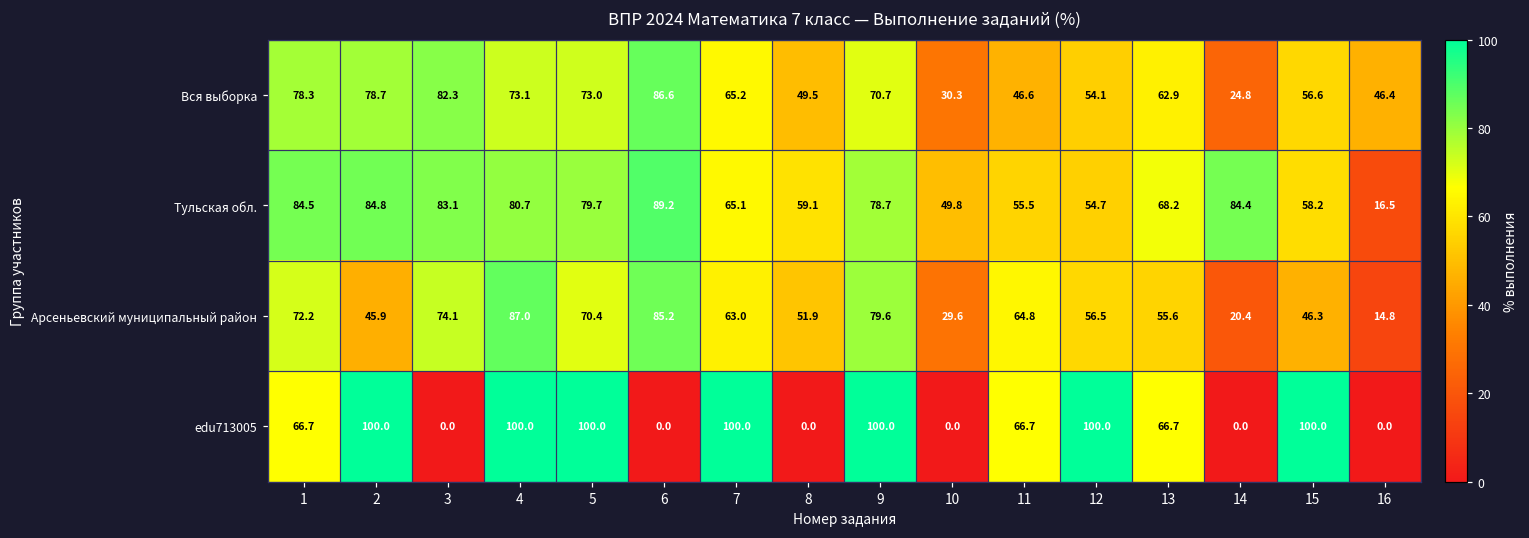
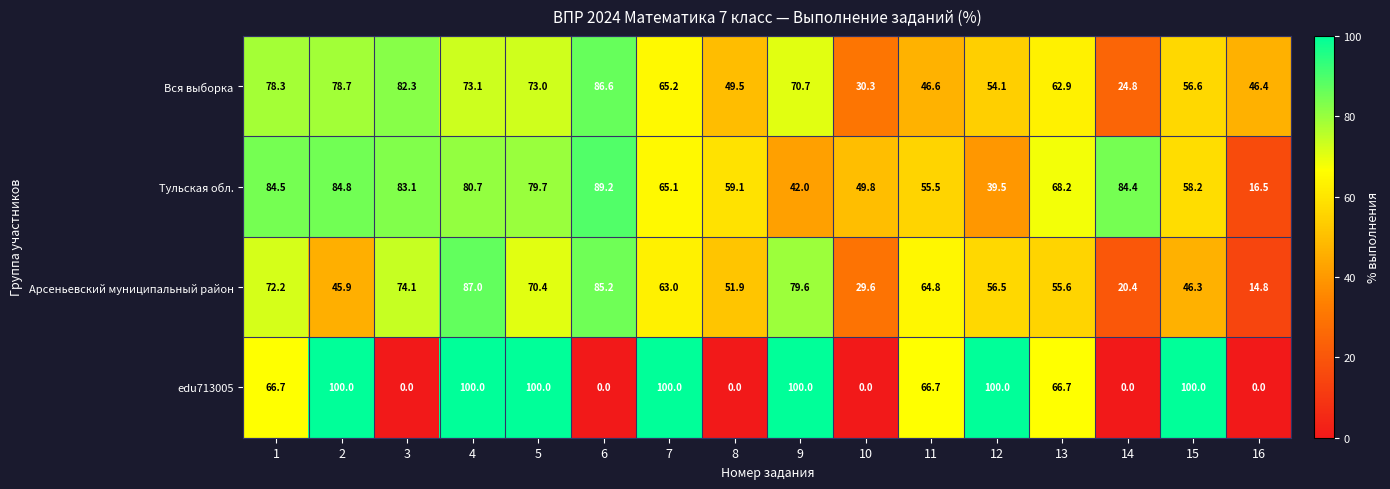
Тульская обл., 9: 78.7 -> 42.0
Тульская обл., 12: 54.7 -> 39.5
